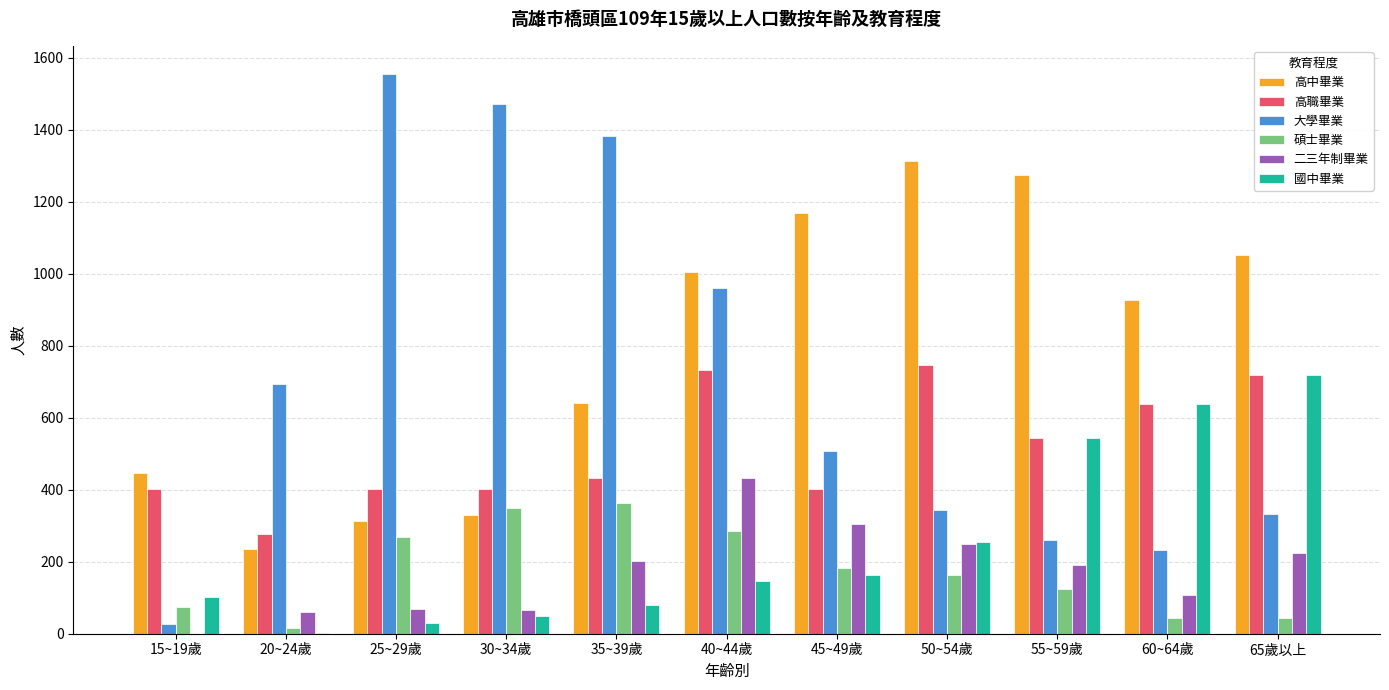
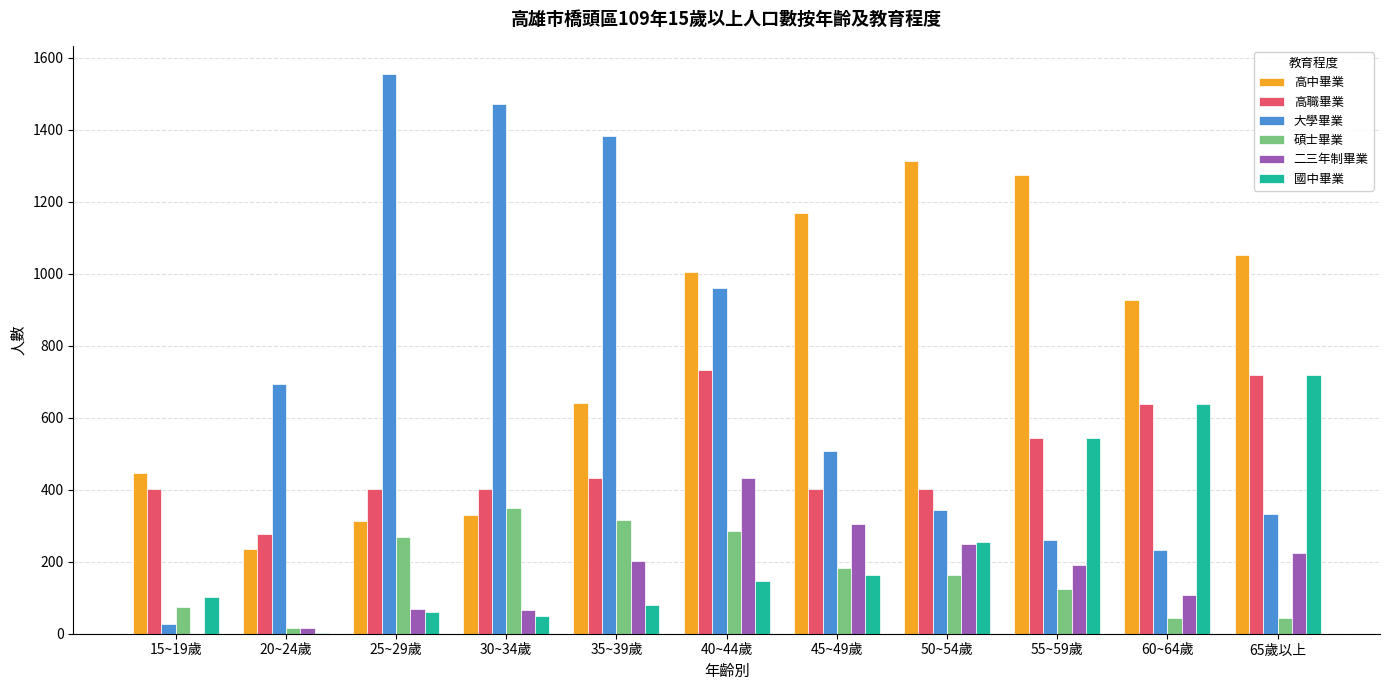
二三年制畢業, 20~24歲: 60 -> 20
國中畢業, 25~29歲: 30 -> 60
碩士畢業, 35~39歲: 360 -> 320
高職畢業, 50~54歲: 750 -> 400
